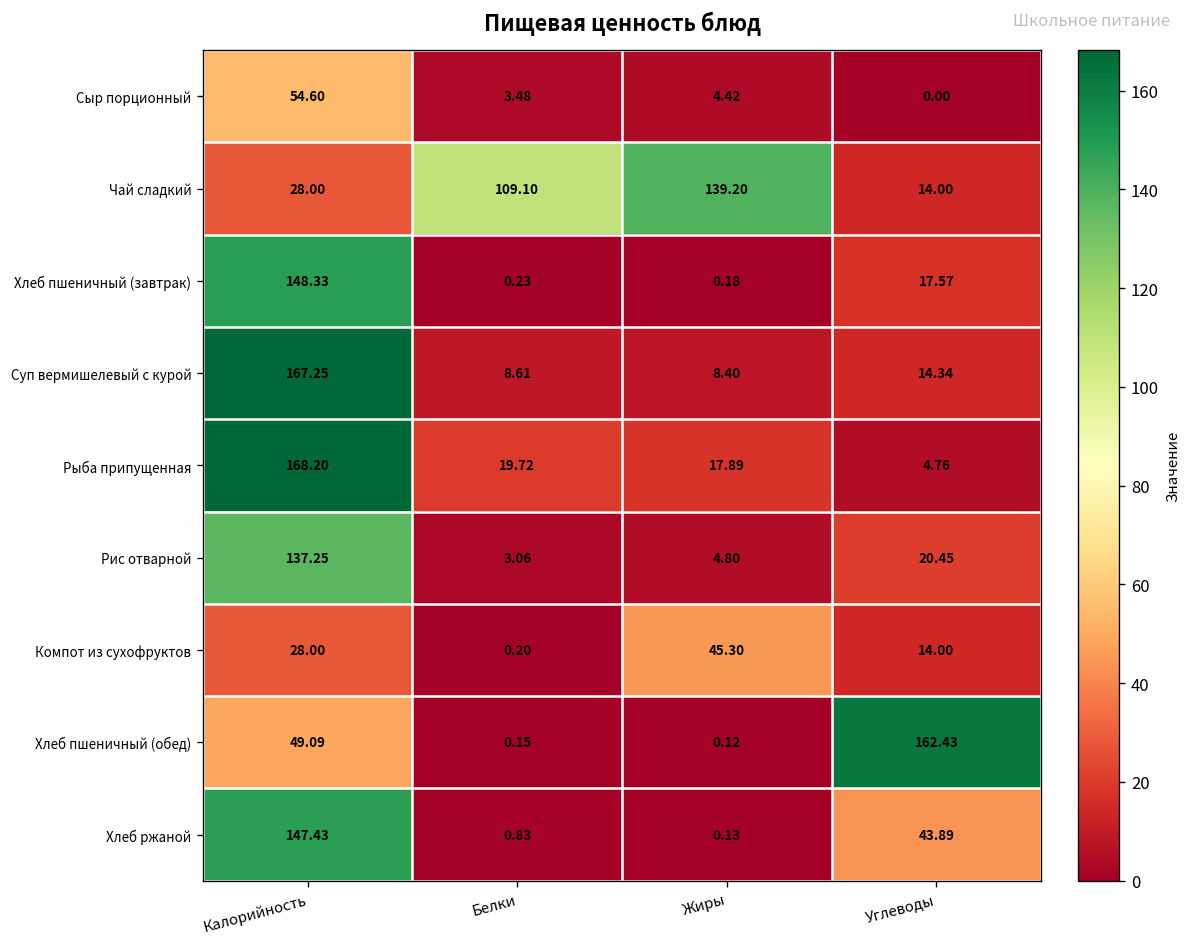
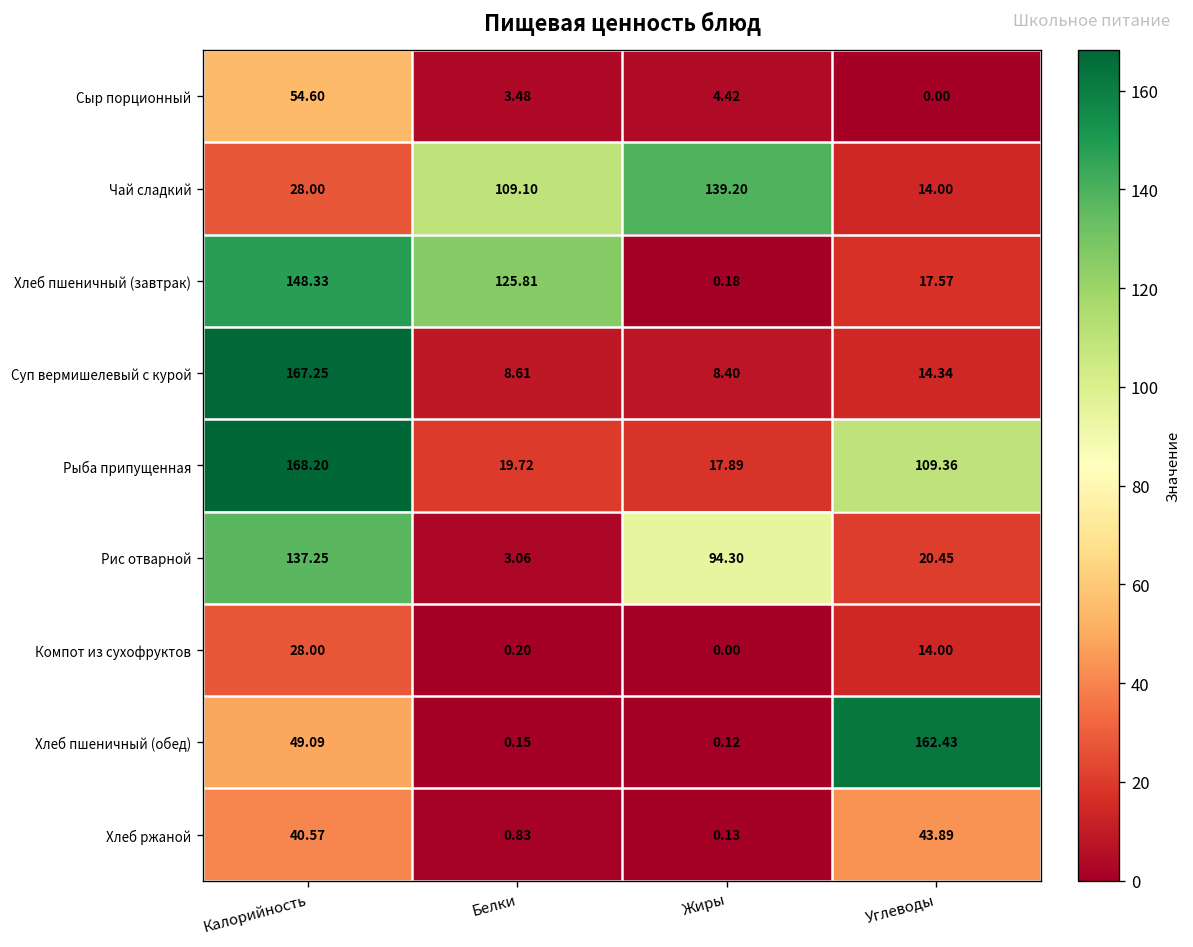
Хлеб пшеничный (завтрак), Белки: 0.23 -> 125.81
Рыба припущенная, Углеводы: 4.76 -> 109.36
Рис отварной, Жиры: 4.80 -> 94.30
Компот из сухофруктов, Жиры: 45.30 -> 0.00
Хлеб ржаной, Калорийность: 147.43 -> 40.57
